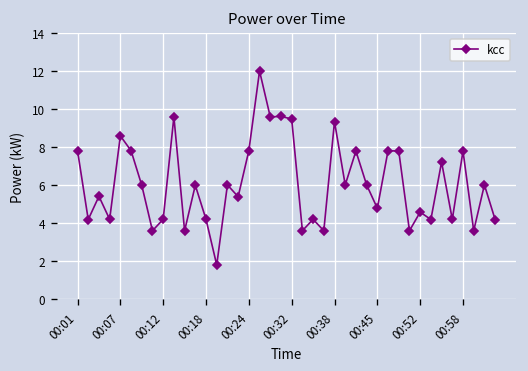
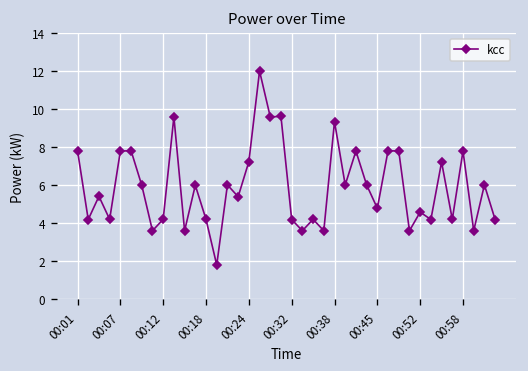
00:07: 8.6 -> 7.8
00:24: 7.8 -> 7.2
00:32: 9.5 -> 4.2
